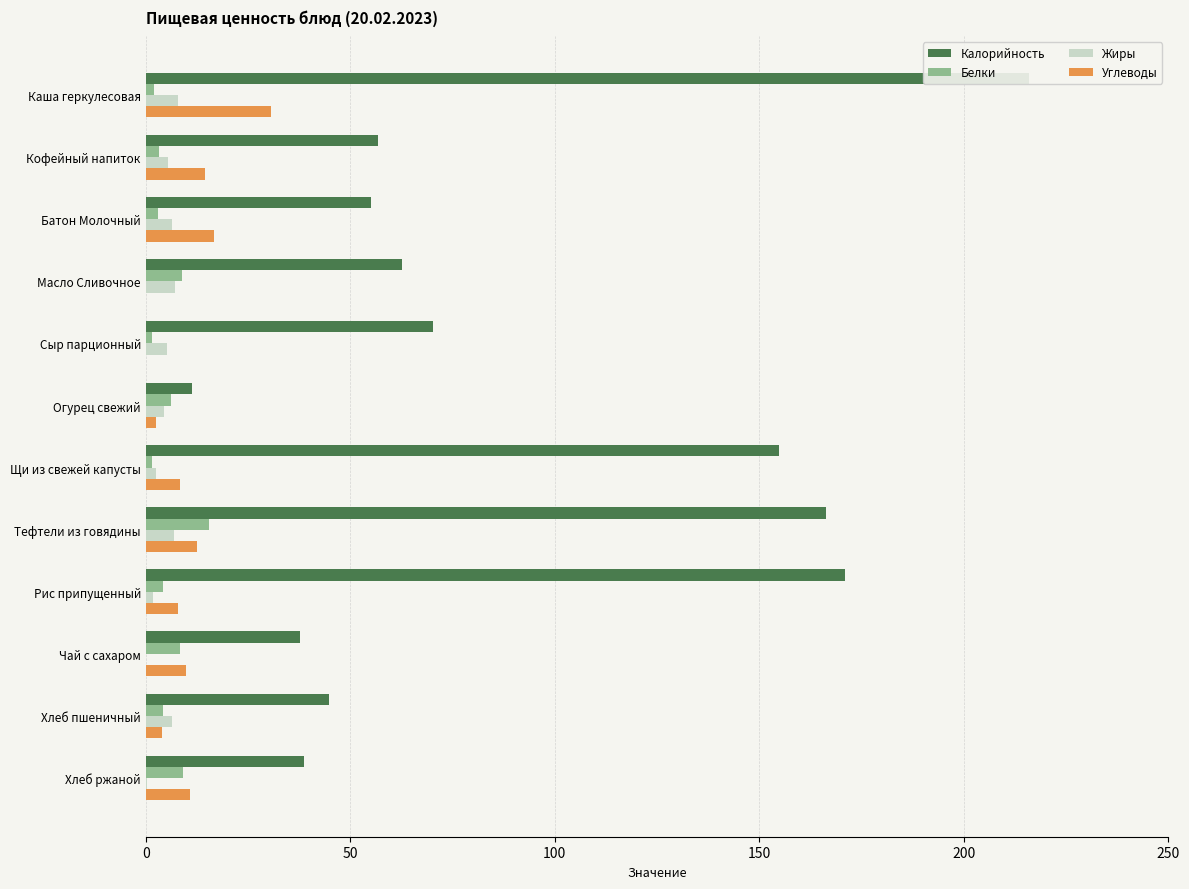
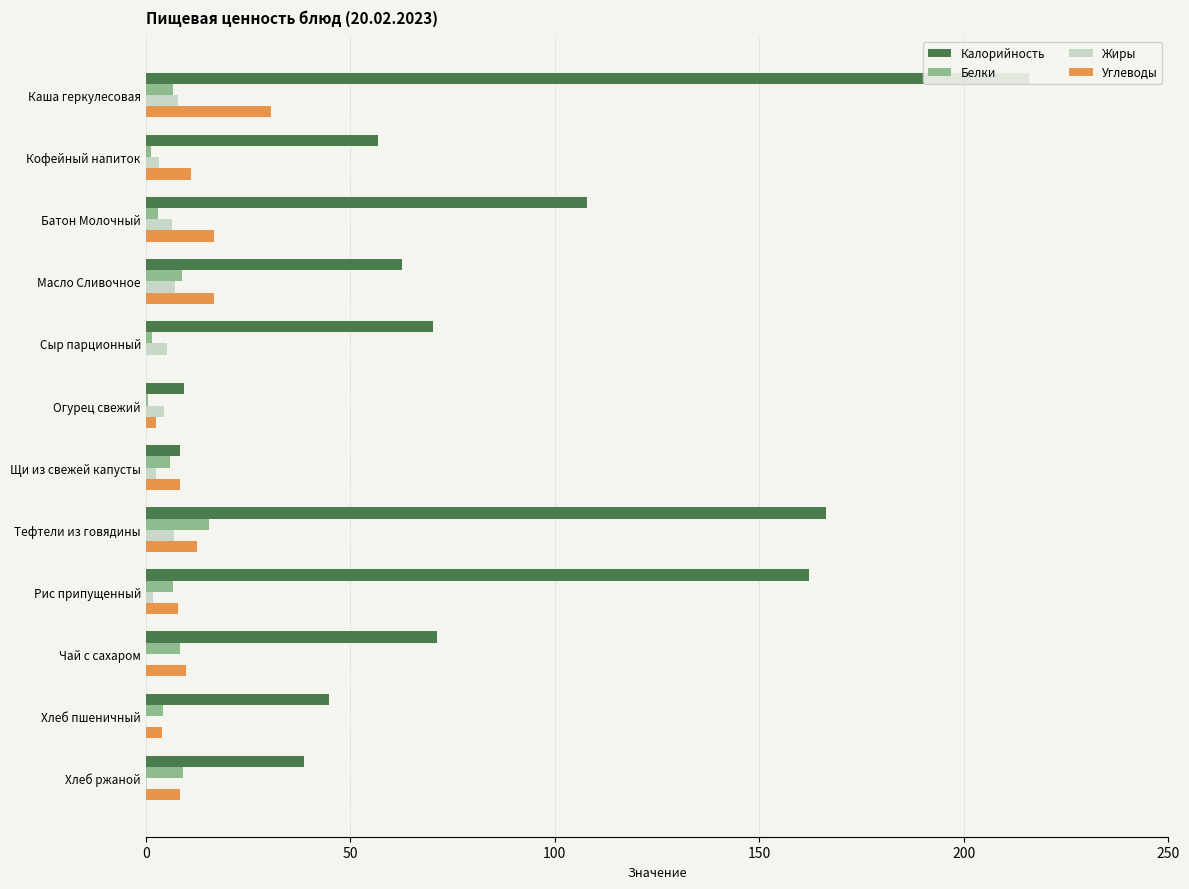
Белки, Каша геркулесовая: 2 -> 7
Белки, Кофейный напиток: 3 -> 1
Жиры, Кофейный напиток: 5 -> 3
Углеводы, Кофейный напиток: 14 -> 11
Калорийность, Батон Молочный: 55 -> 108
Углеводы, Масло Сливочное: 0 -> 17
Калорийность, Огурец свежий: 11 -> 9
Белки, Огурец свежий: 6 -> 0
Калорийность, Щи из свежей капусты: 155 -> 8
Белки, Щи из свежей капусты: 2 -> 6
Калорийность, Рис припущенный: 171 -> 162
Белки, Рис припущенный: 4 -> 7
Калорийность, Чай с сахаром: 38 -> 71
Жиры, Хлеб пшеничный: 6 -> 0
Углеводы, Хлеб ржаной: 11 -> 8
